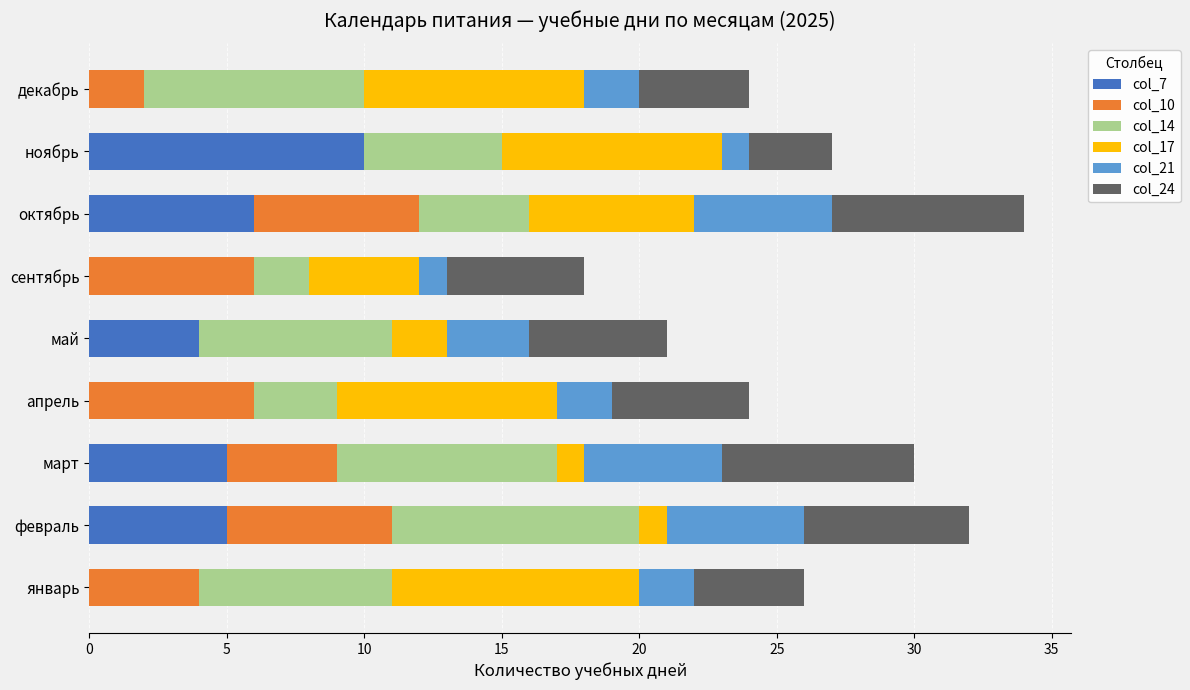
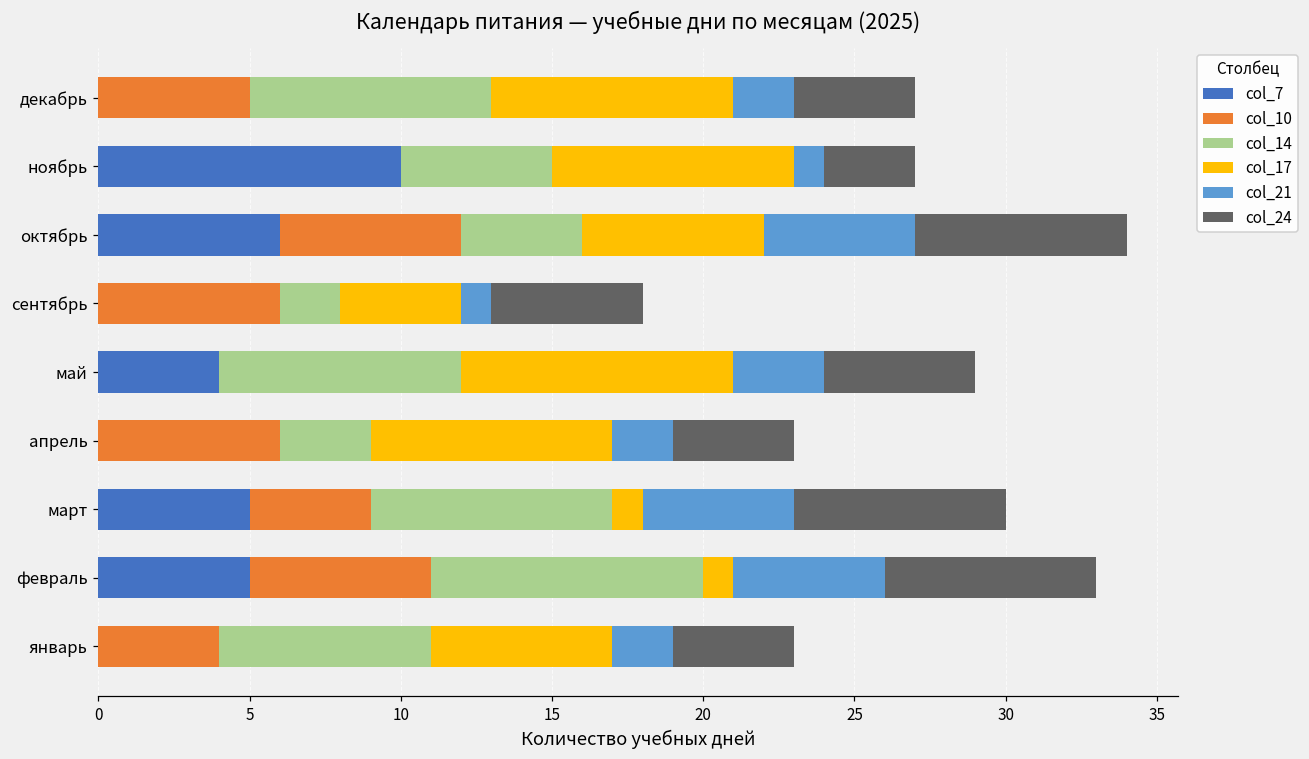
col_10, декабрь: 2 -> 5
col_14, май: 7 -> 8
col_17, май: 2 -> 9
col_24, апрель: 5 -> 4
col_24, февраль: 6 -> 7
col_17, январь: 9 -> 6
